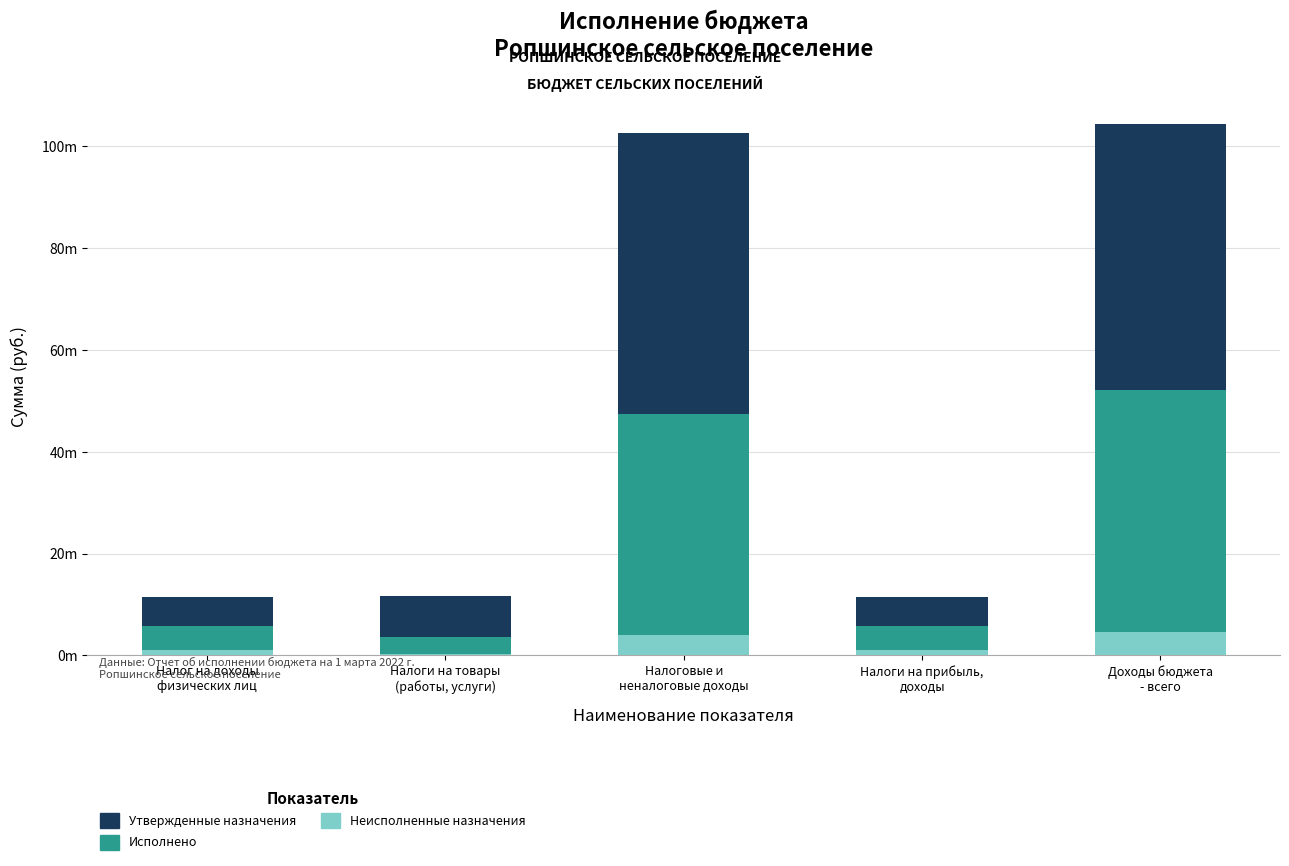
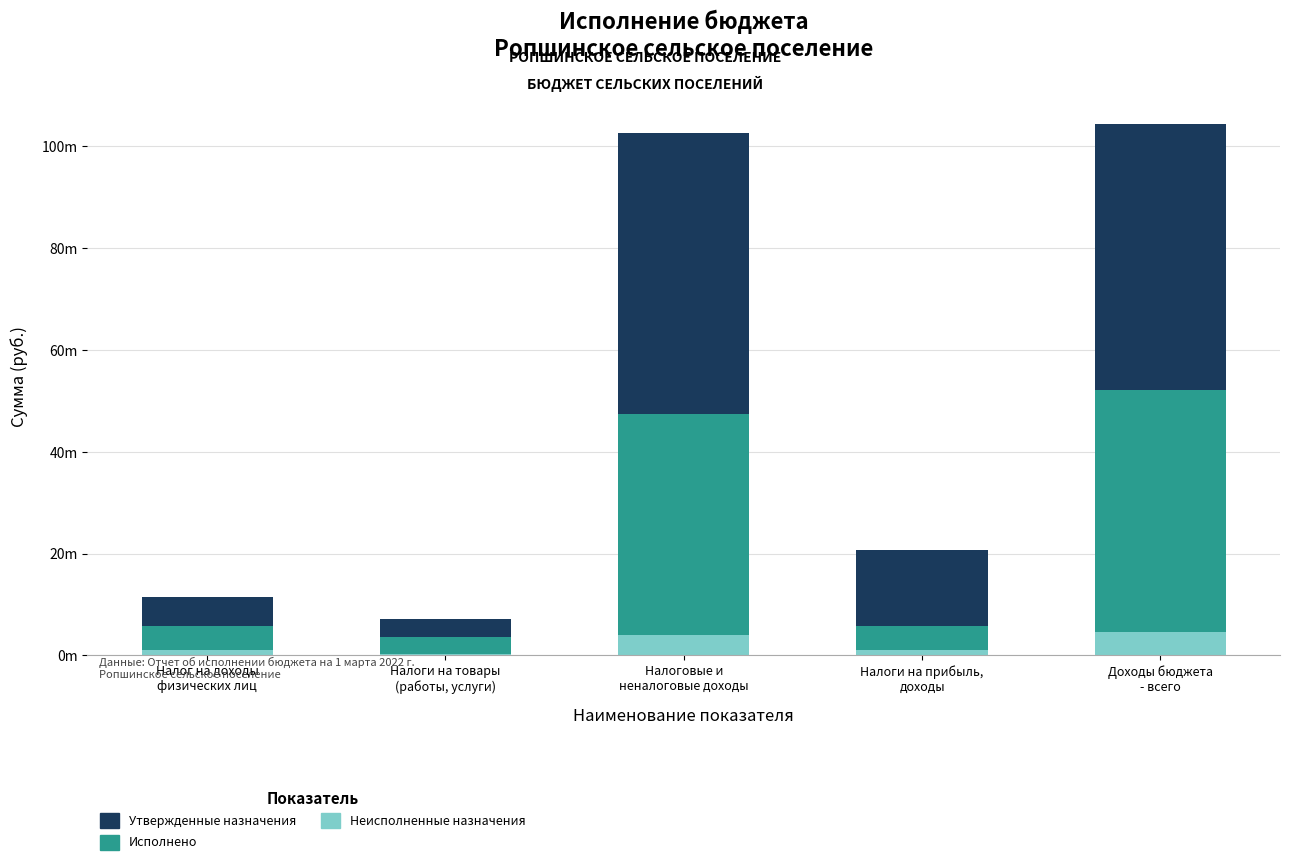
Утвержденные назначения, Налоги на товары (работы, услуги): 8m -> 4m
Утвержденные назначения, Налоги на прибыль, доходы: 6m -> 15m
